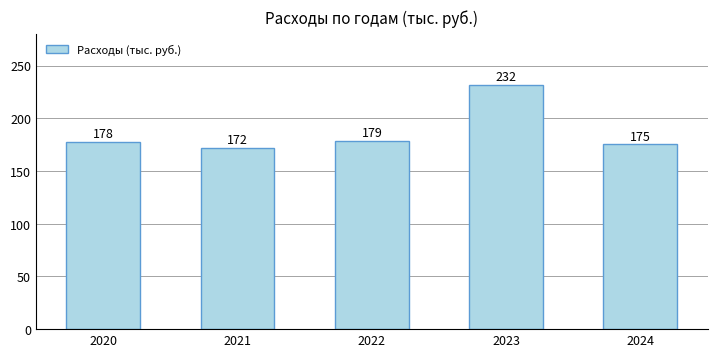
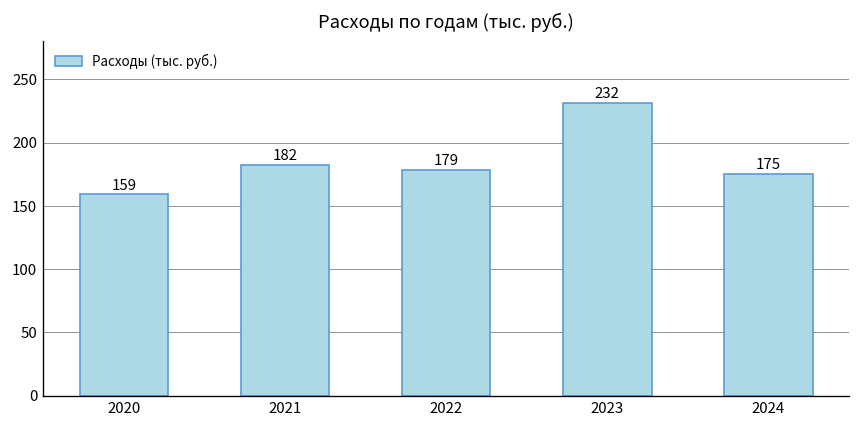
2020: 178 -> 159
2021: 172 -> 182
